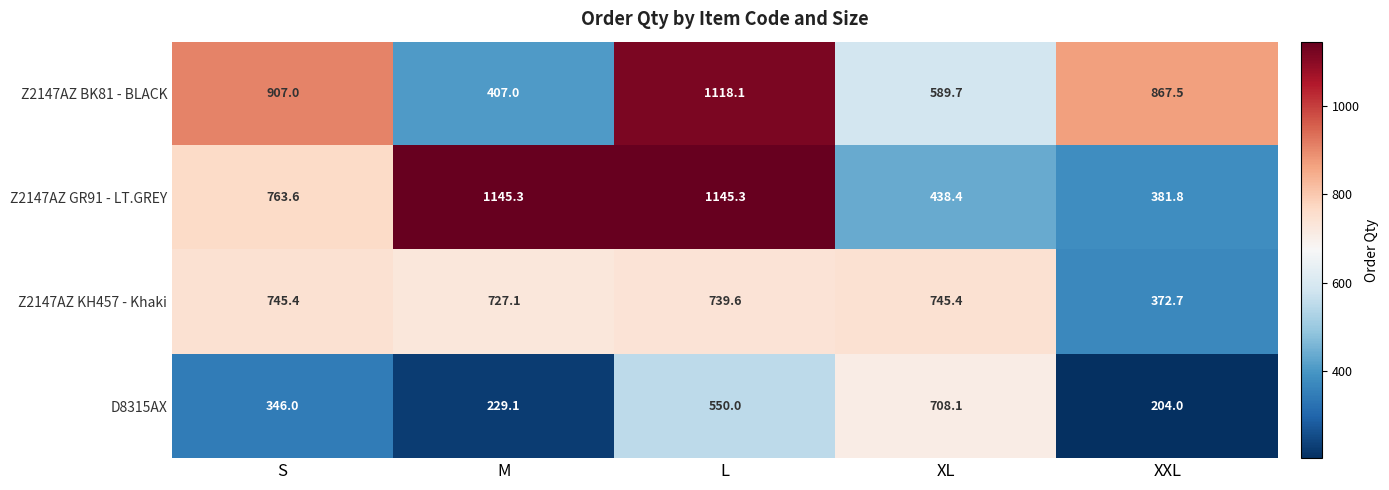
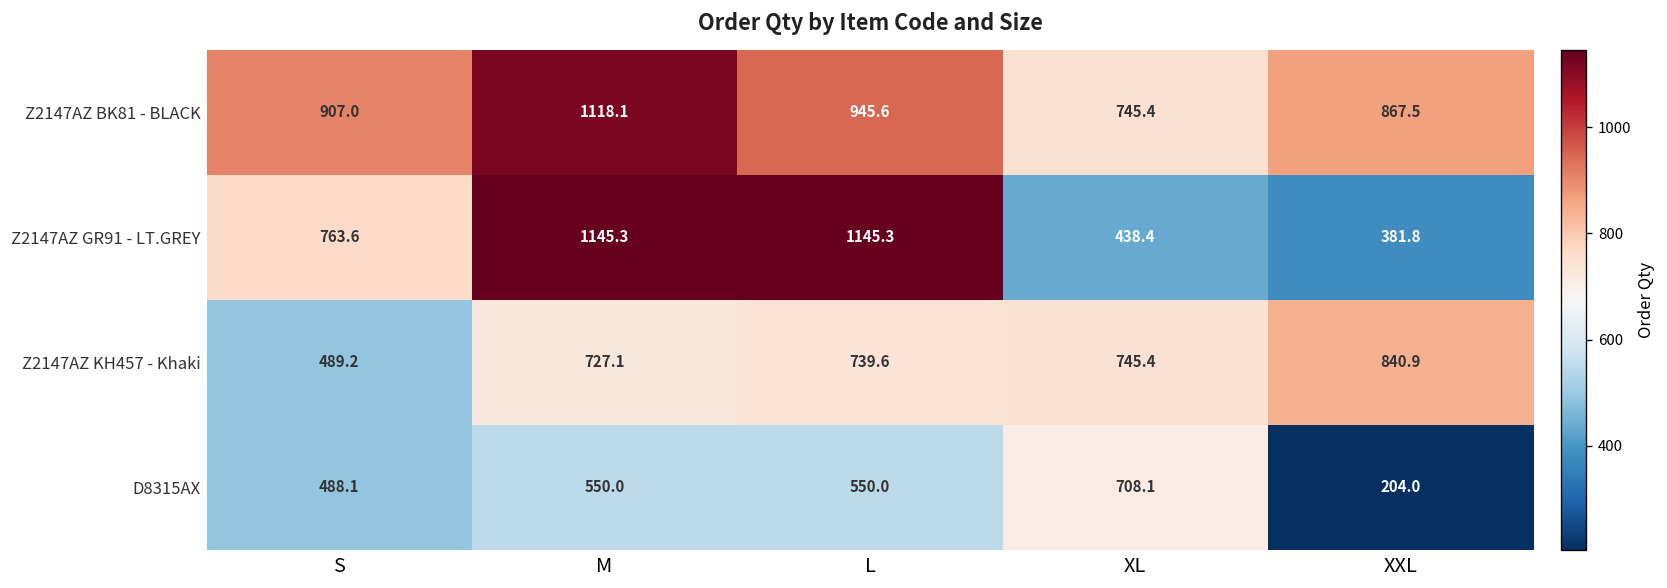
Z2147AZ BK81 - BLACK, M: 407.0 -> 1118.1
Z2147AZ BK81 - BLACK, L: 1118.1 -> 945.6
Z2147AZ BK81 - BLACK, XL: 589.7 -> 745.4
Z2147AZ KH457 - Khaki, S: 745.4 -> 489.2
Z2147AZ KH457 - Khaki, XXL: 372.7 -> 840.9
D8315AX, S: 346.0 -> 488.1
D8315AX, M: 229.1 -> 550.0
